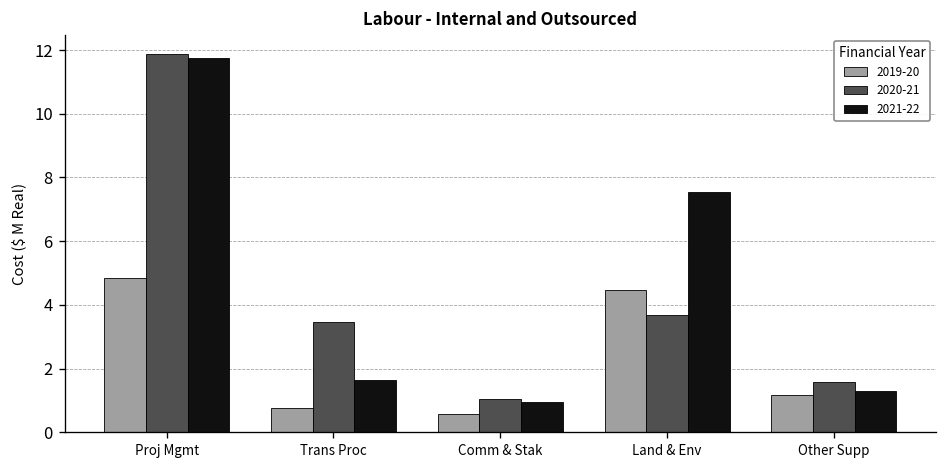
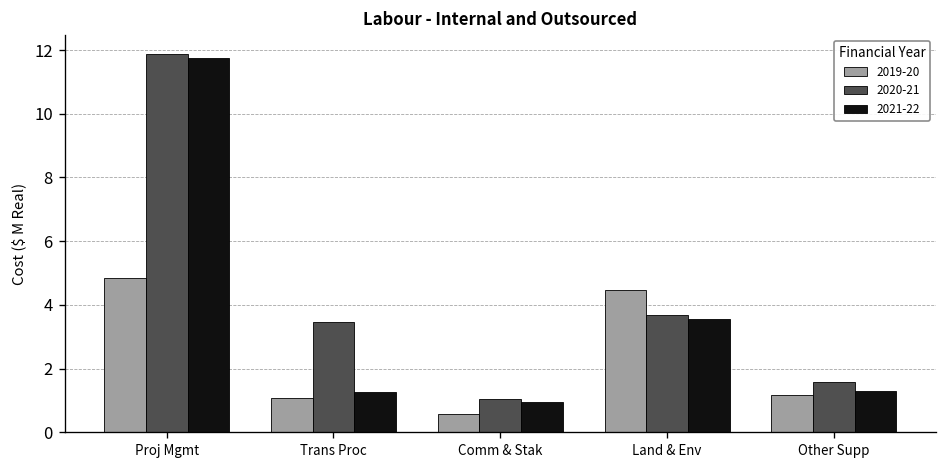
2019-20, Trans Proc: 0.8 -> 1.1
2021-22, Trans Proc: 1.6 -> 1.3
2021-22, Land & Env: 7.6 -> 3.5
